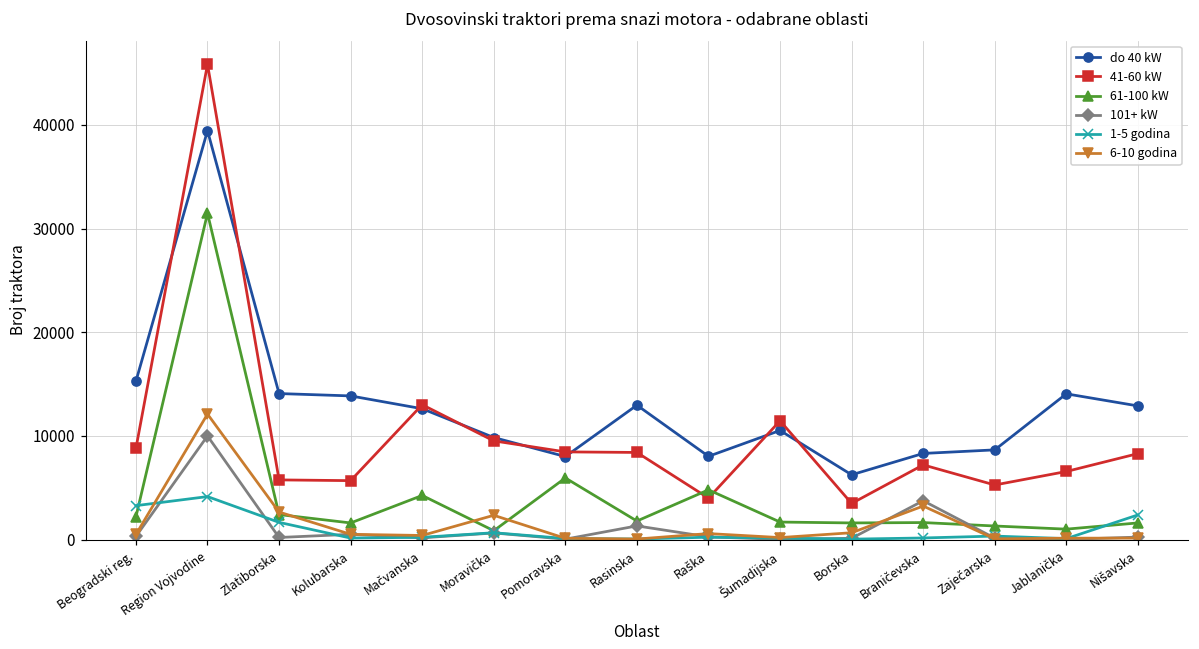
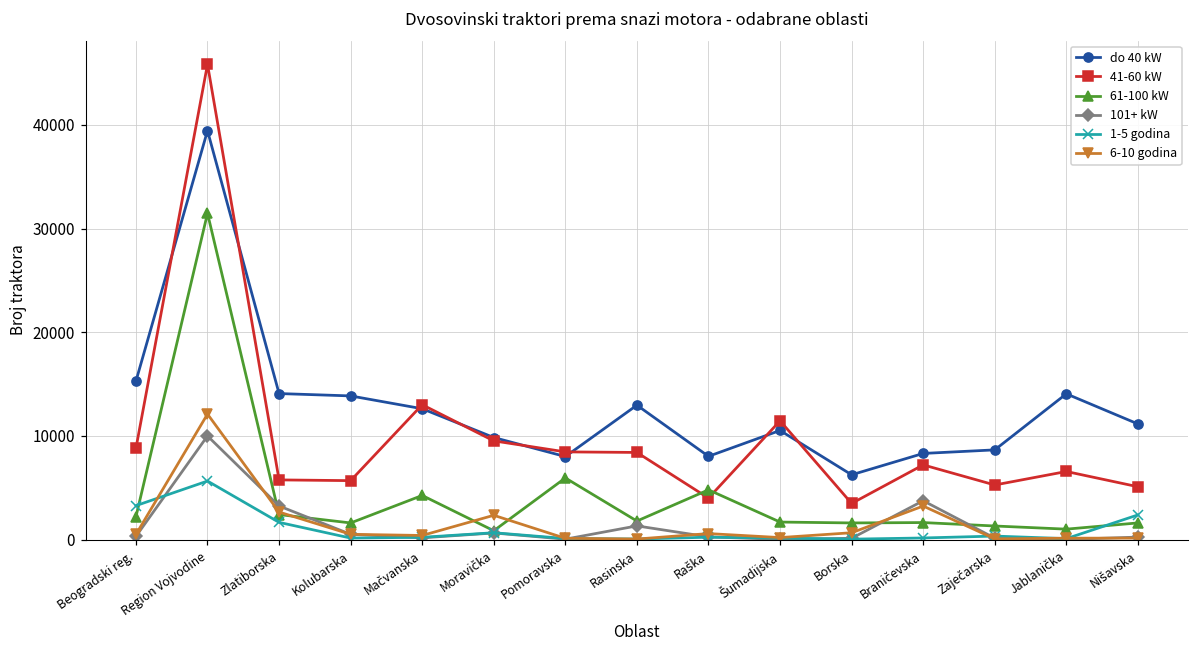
1-5 godina, Region Vojvodine: 4000 -> 6000
101+ kW, Zlatiborska: 0 -> 3000
do 40 kW, Nišavska: 13000 -> 11000
41-60 kW, Nišavska: 8000 -> 5000
